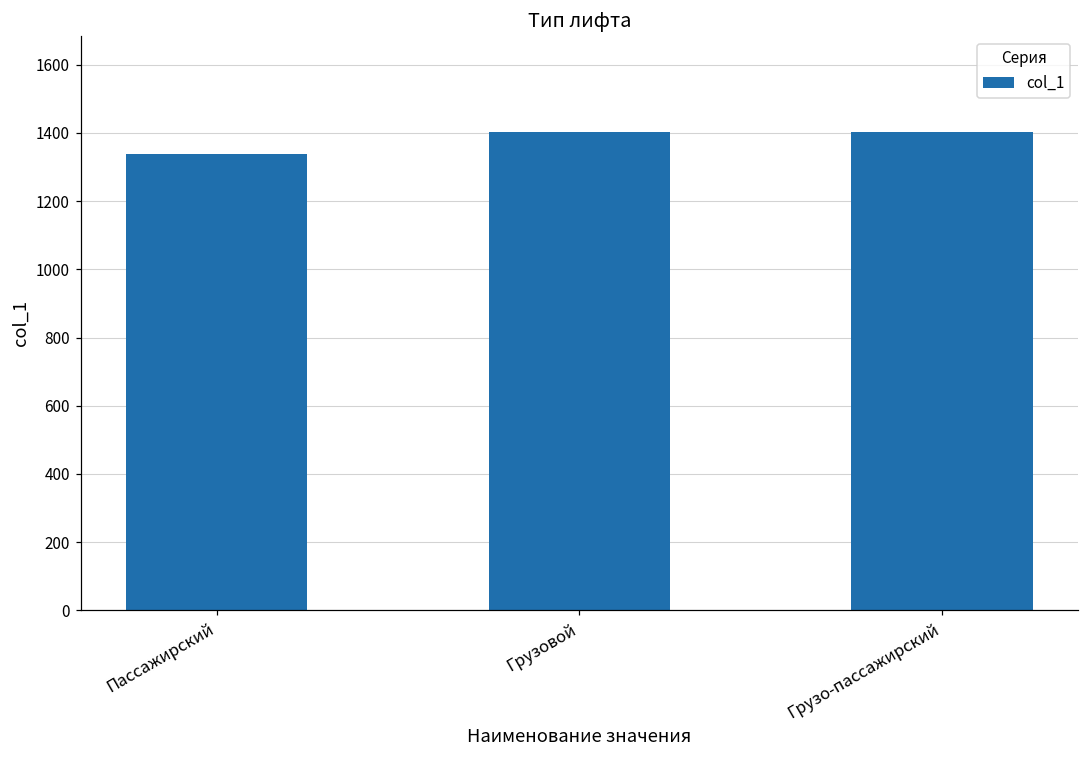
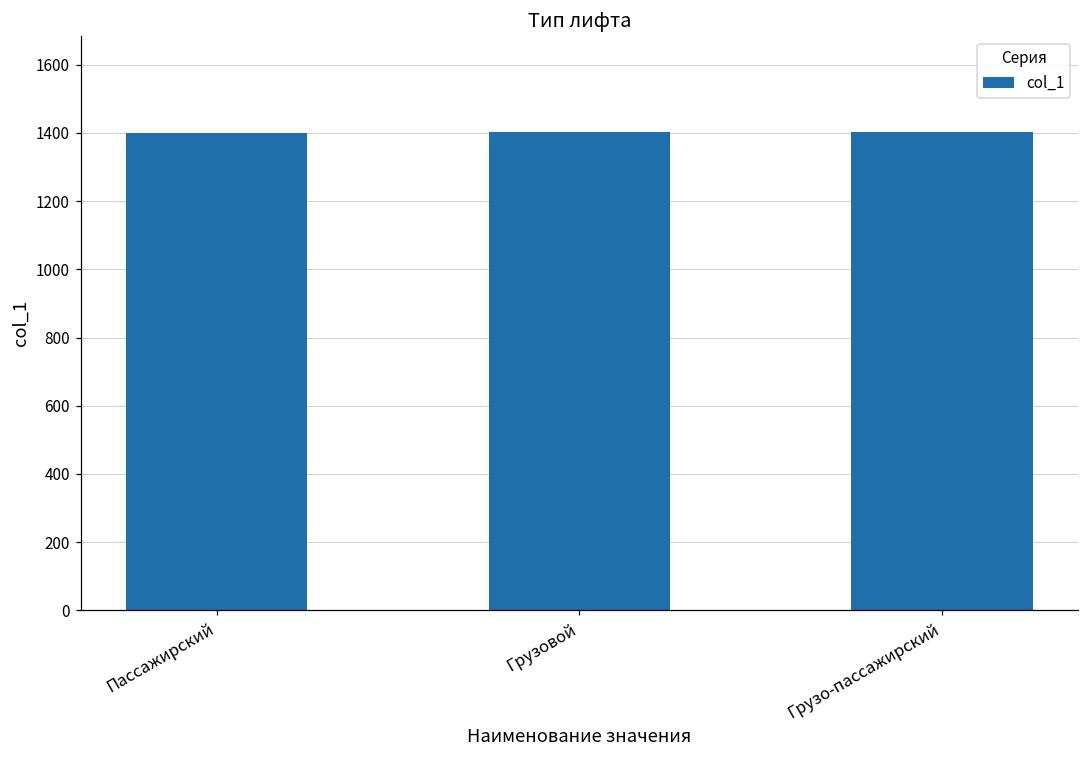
Пассажирский: 1340 -> 1400
